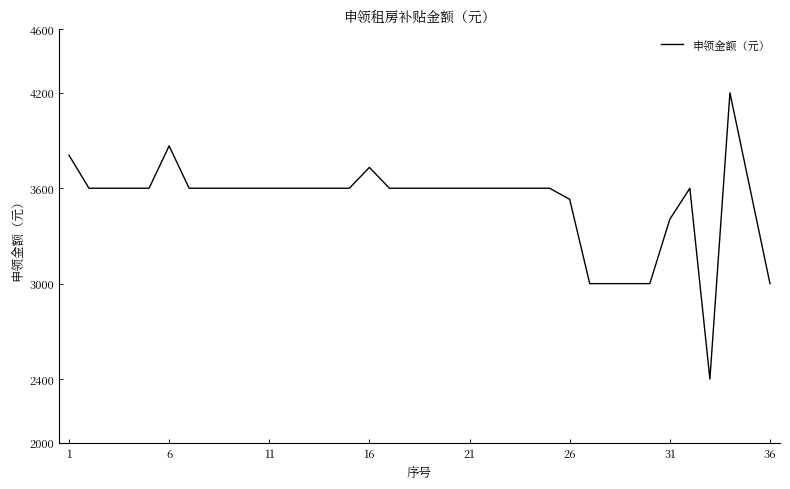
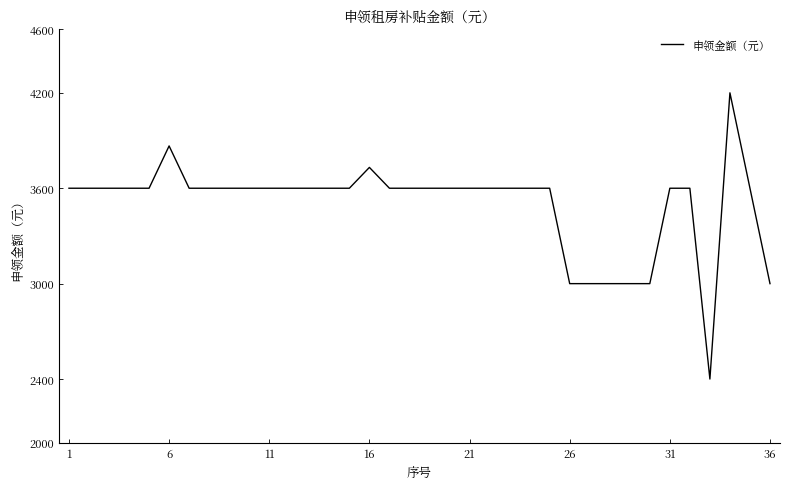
1: 3810 -> 3600
26: 3530 -> 3000
31: 3410 -> 3600
